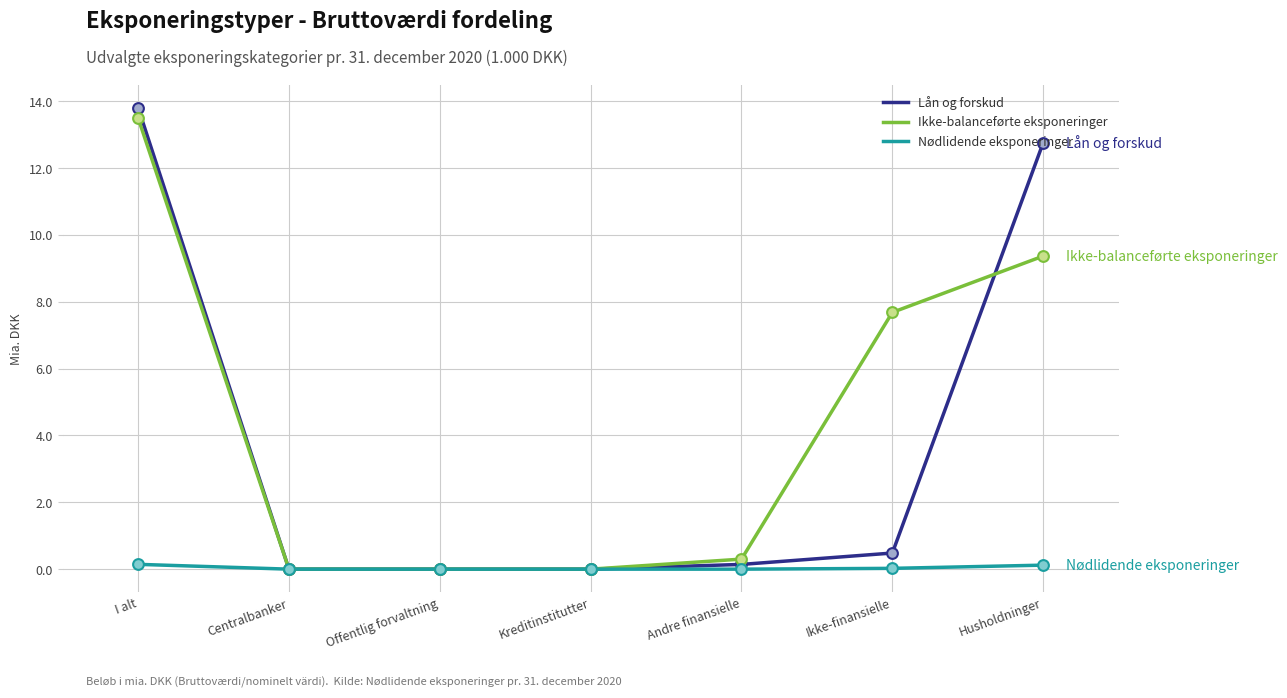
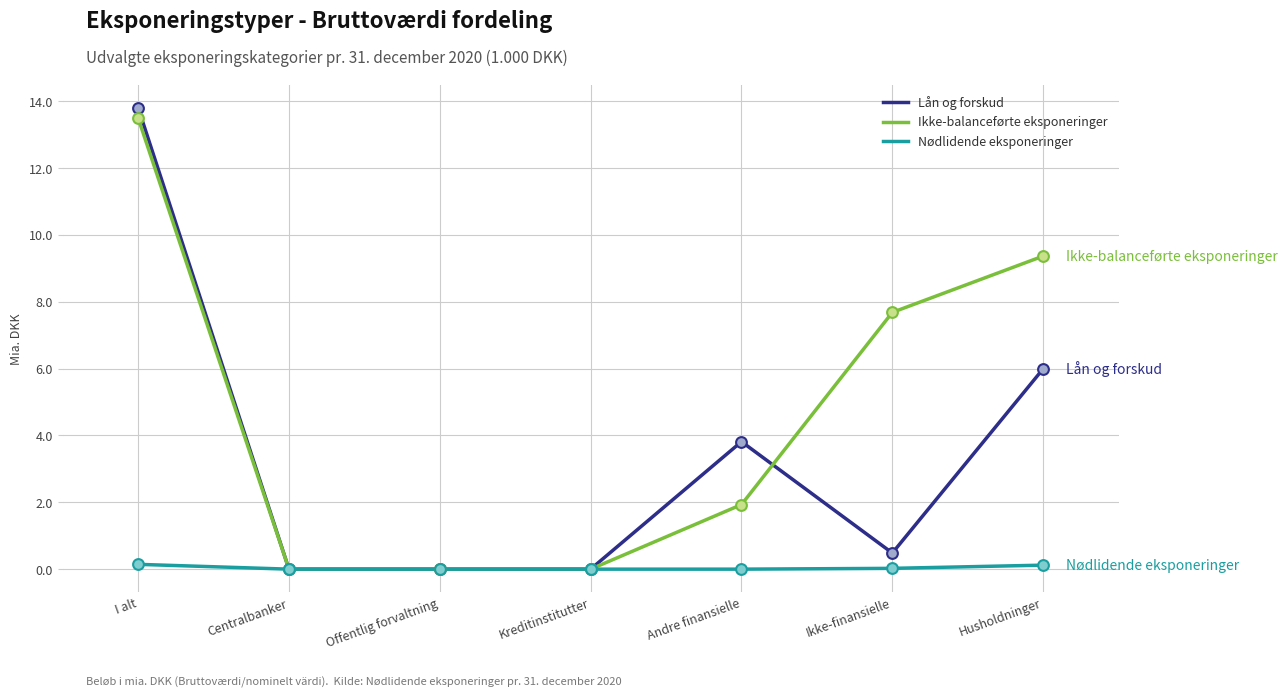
Lån og forskud, Andre finansielle: 0.1 -> 3.8
Ikke-balanceførte eksponeringer, Andre finansielle: 0.3 -> 1.9
Lån og forskud, Husholdninger: 12.8 -> 6.0
